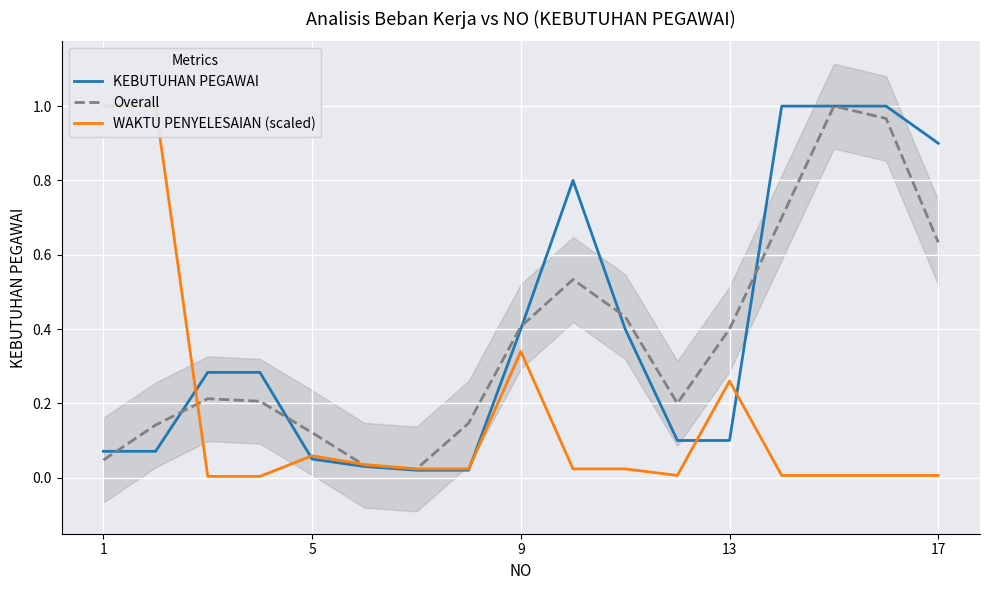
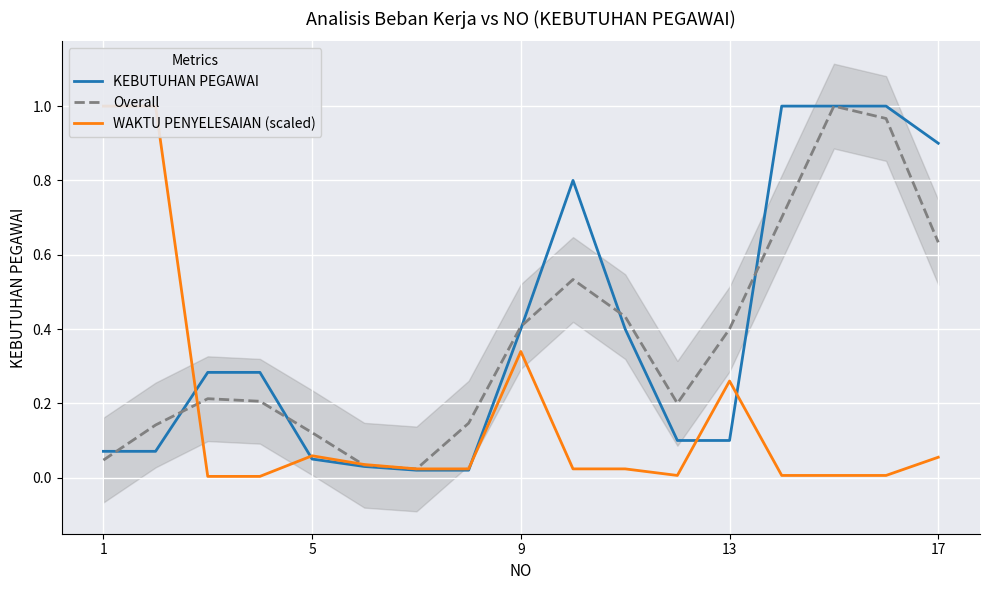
WAKTU PENYELESAIAN (scaled), 17: 0.01 -> 0.05
